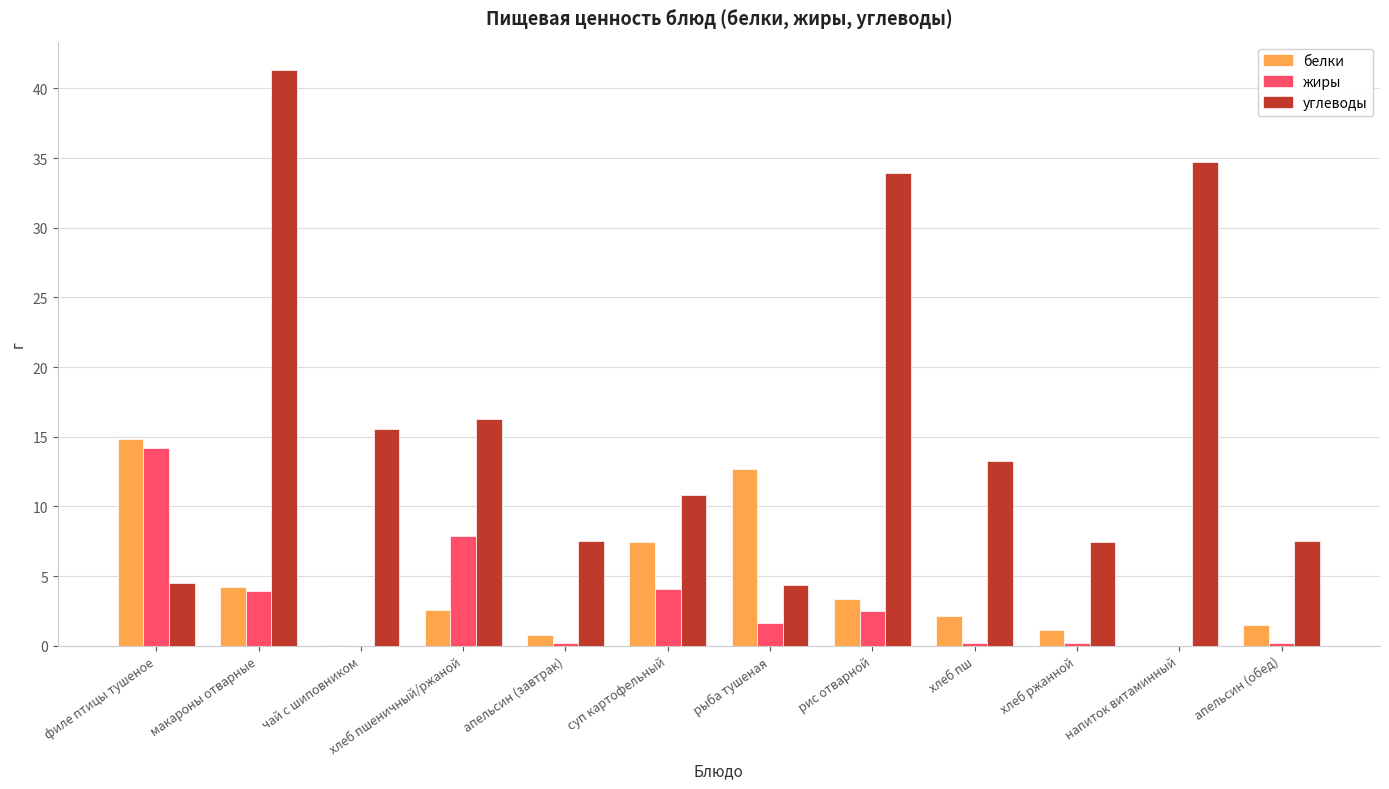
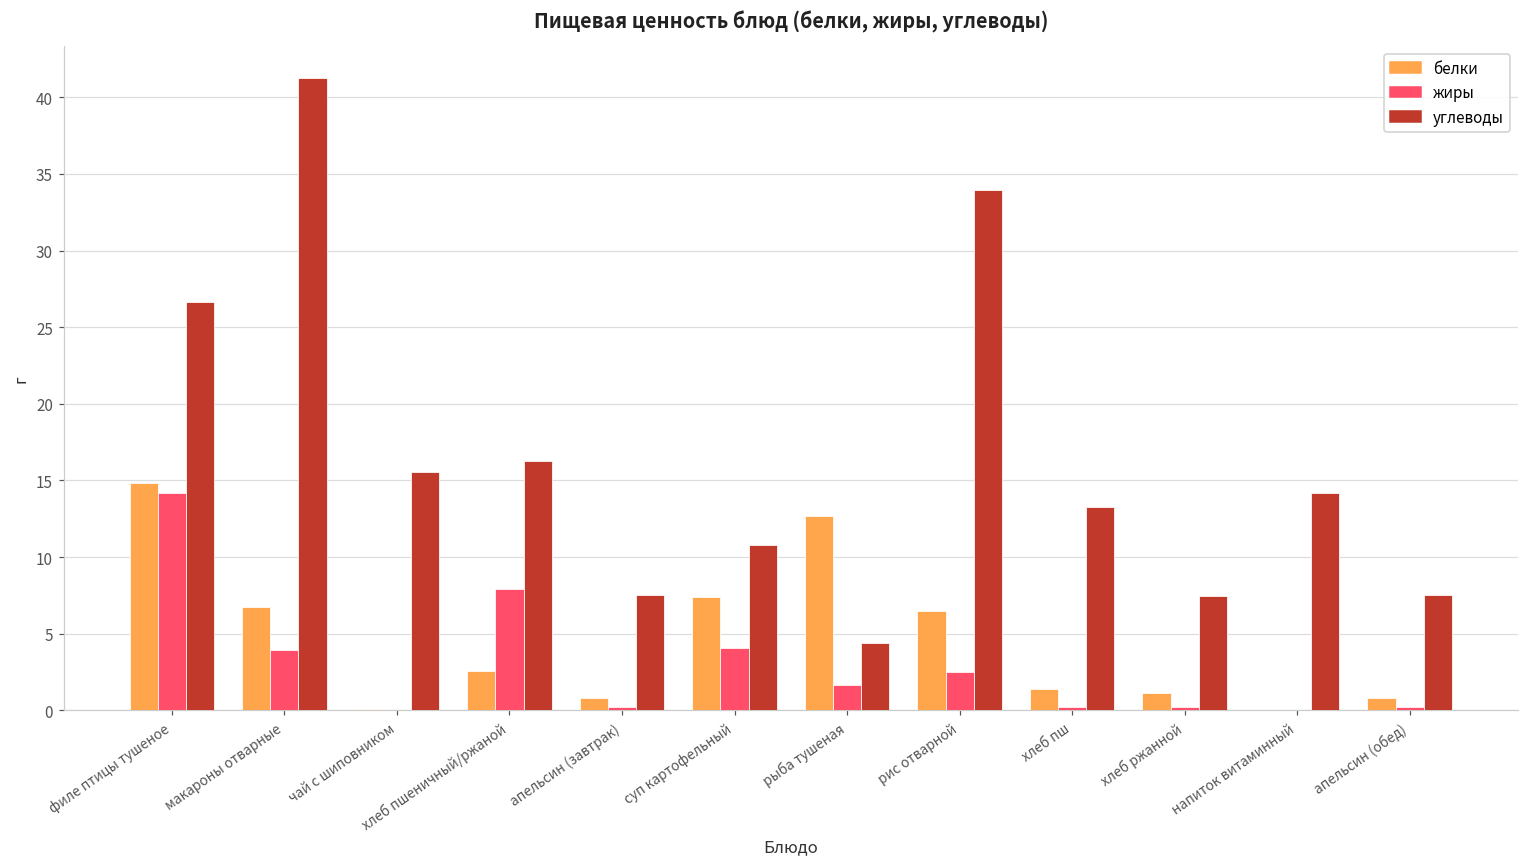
углеводы, филе птицы тушеное: 4.5 -> 26.7
белки, макароны отварные: 4.2 -> 6.8
белки, рис отварной: 3.3 -> 6.5
белки, хлеб пш: 2.1 -> 1.4
углеводы, напиток витаминный: 34.7 -> 14.2
белки, апельсин (обед): 1.5 -> 0.8
